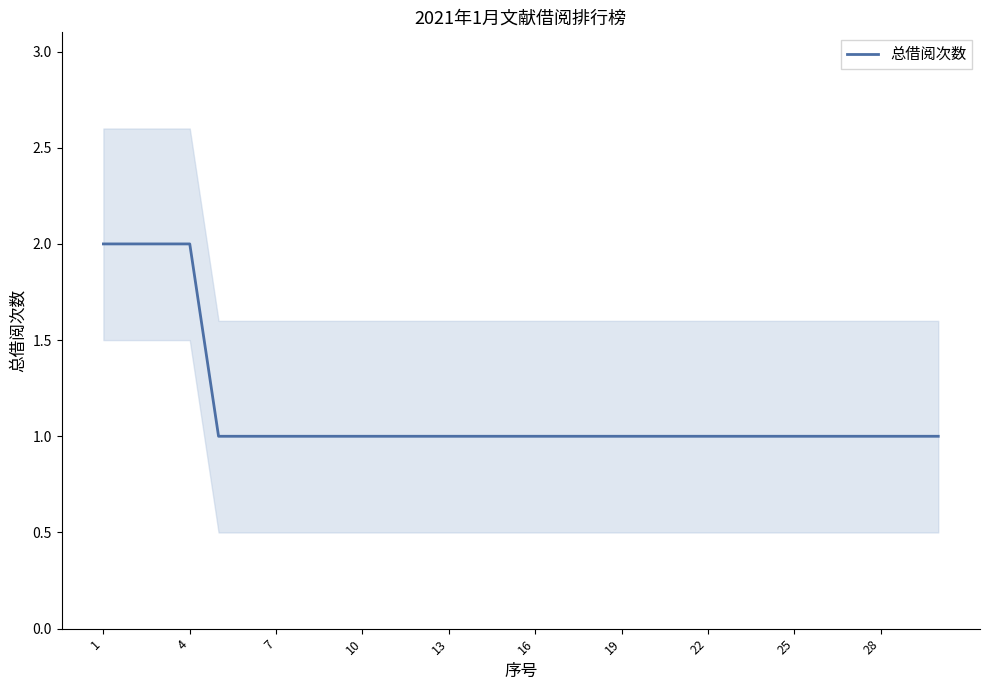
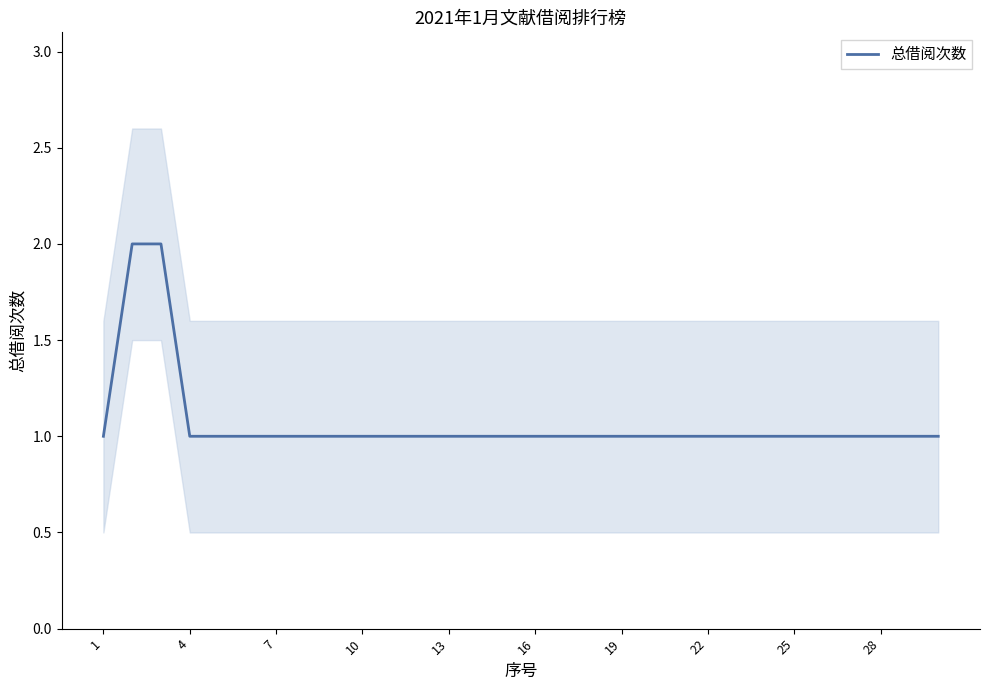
总借阅次数, 1: 2 -> 1
总借阅次数, 4: 2 -> 1
